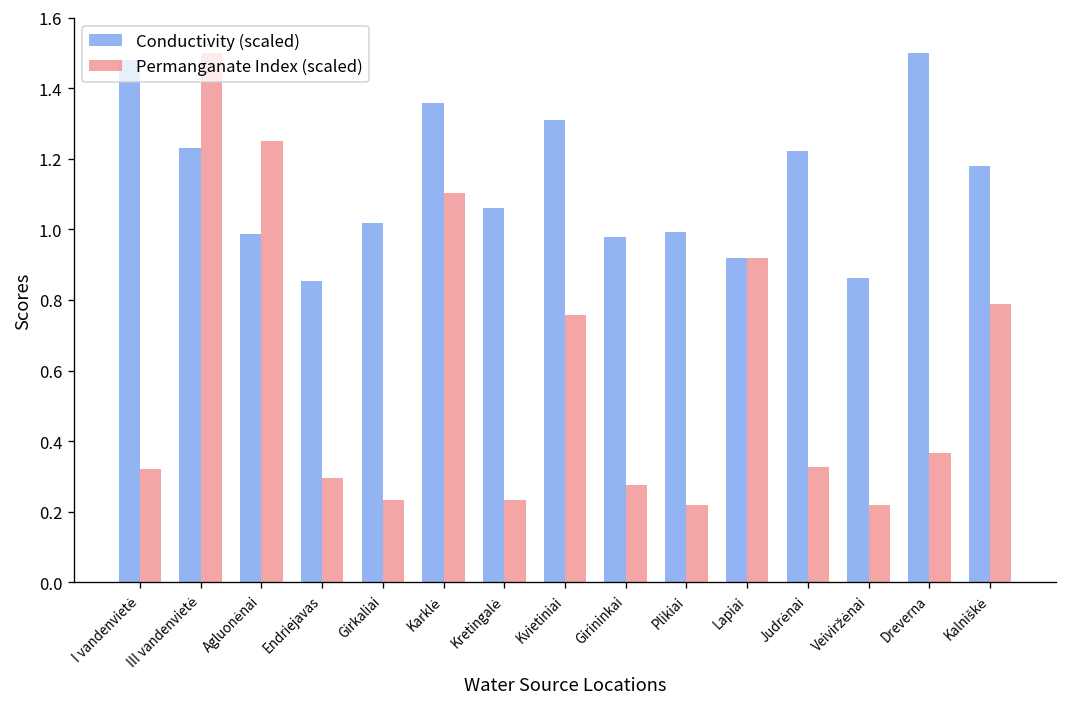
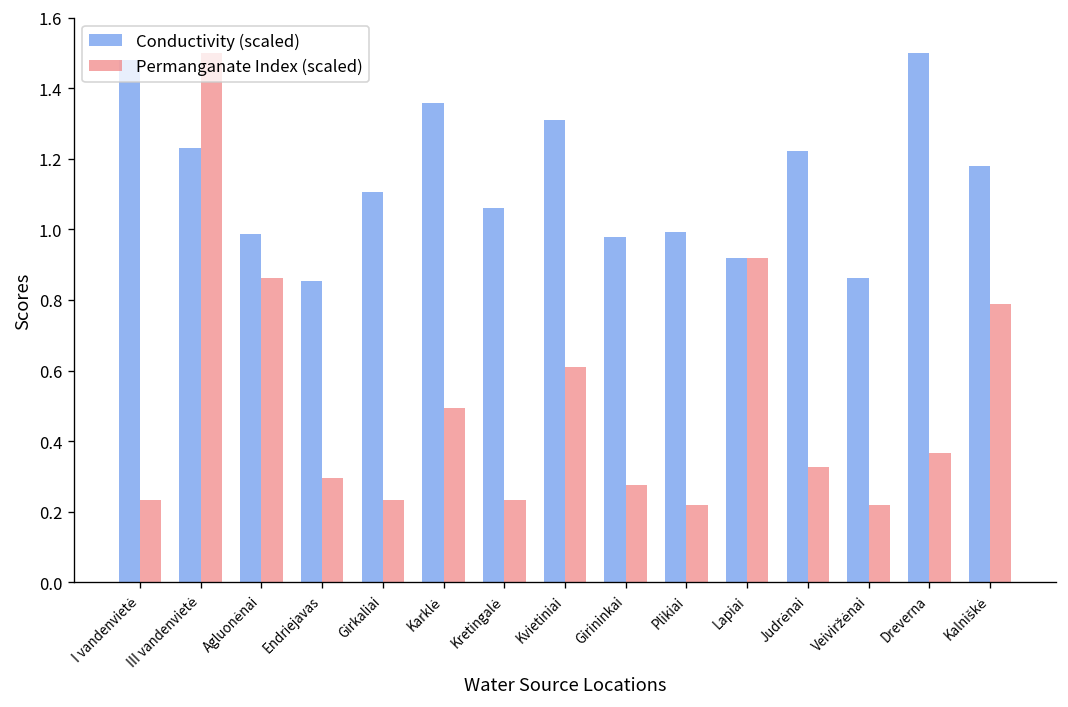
Permanganate Index (scaled), I vandenvietė: 0.32 -> 0.23
Permanganate Index (scaled), Agluonėnai: 1.25 -> 0.86
Conductivity (scaled), Girkaliai: 1.02 -> 1.11
Permanganate Index (scaled), Karklė: 1.10 -> 0.49
Permanganate Index (scaled), Kvietiniai: 0.76 -> 0.61
